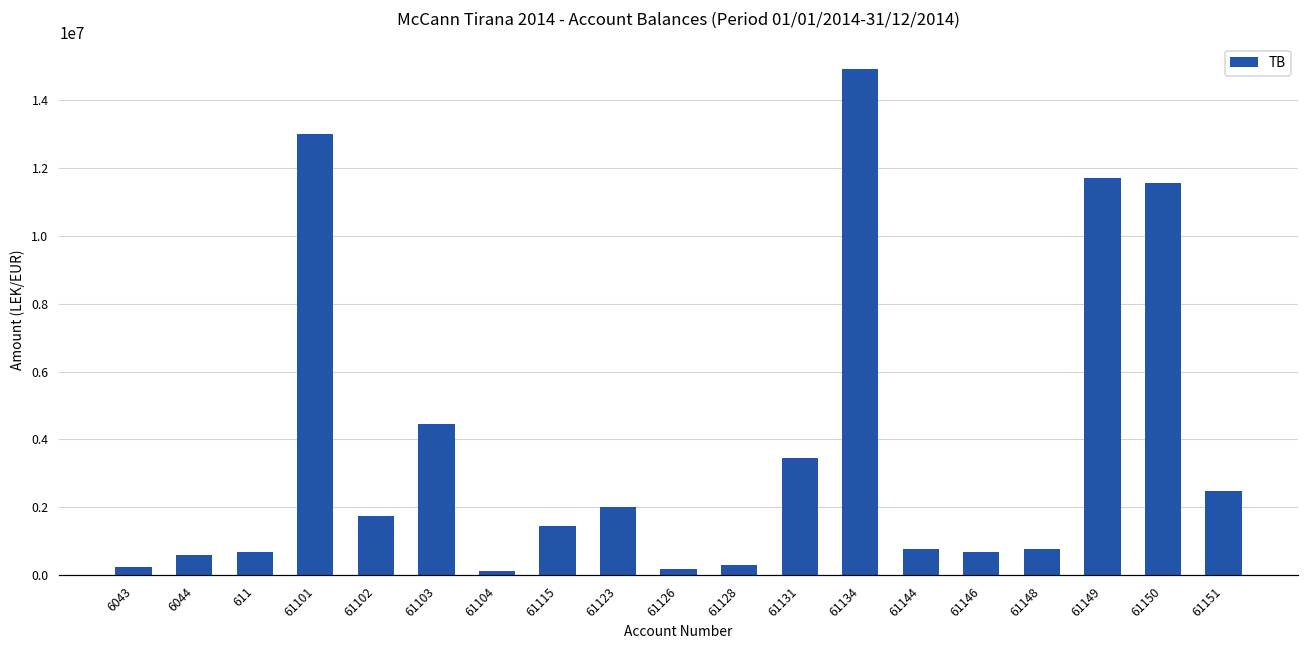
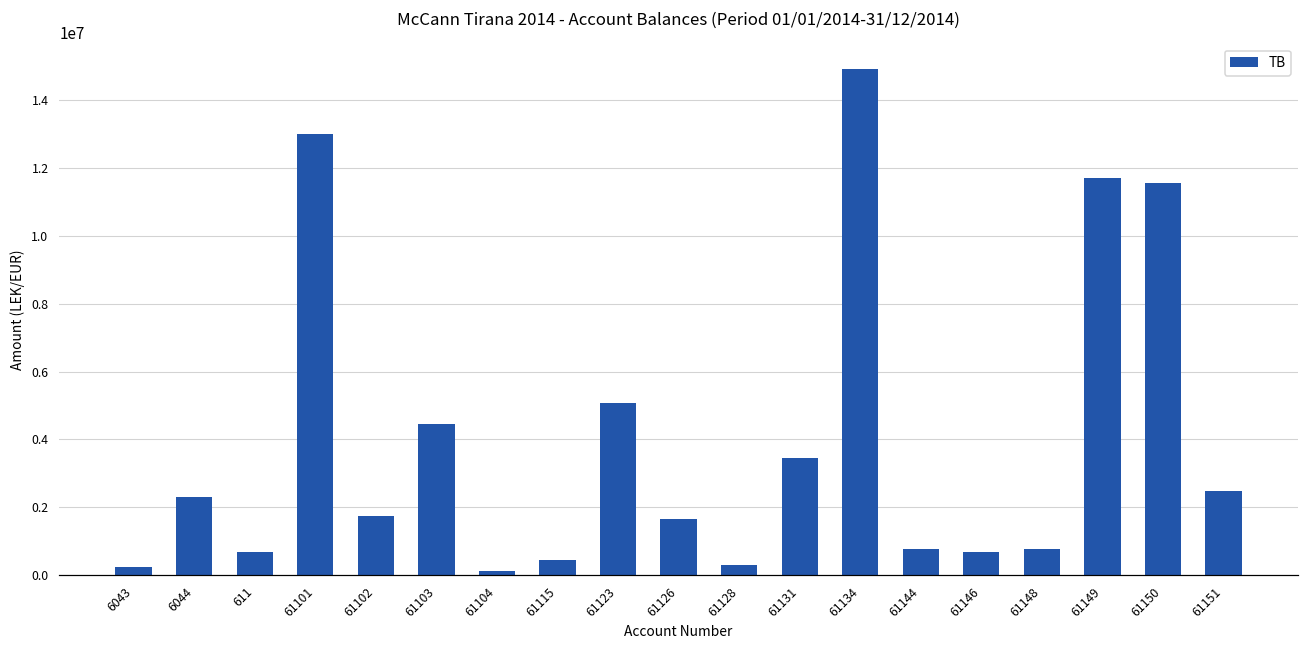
6044: 600000 -> 2300000
61115: 1400000 -> 400000
61123: 2000000 -> 5100000
61126: 200000 -> 1600000
